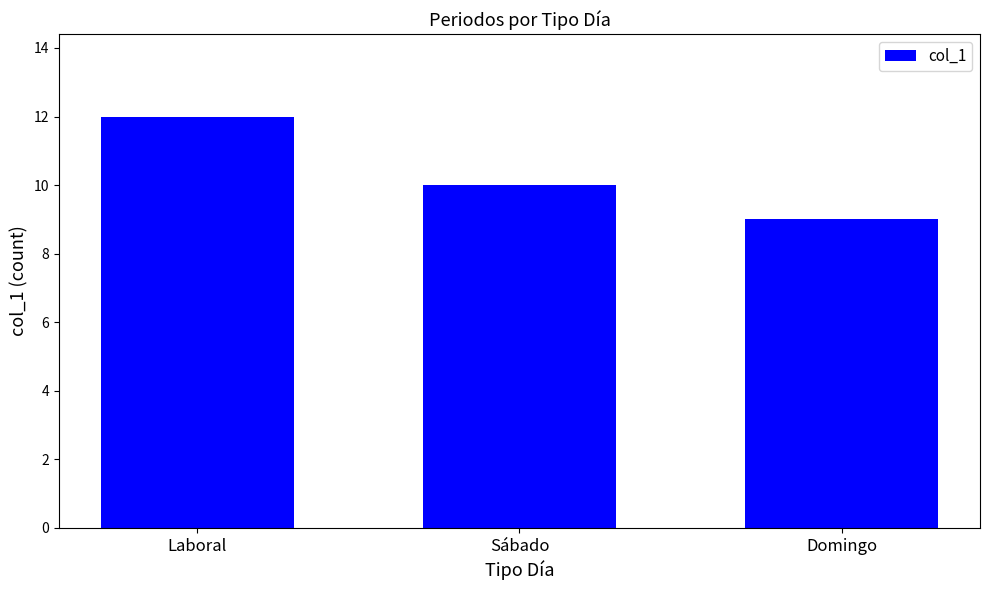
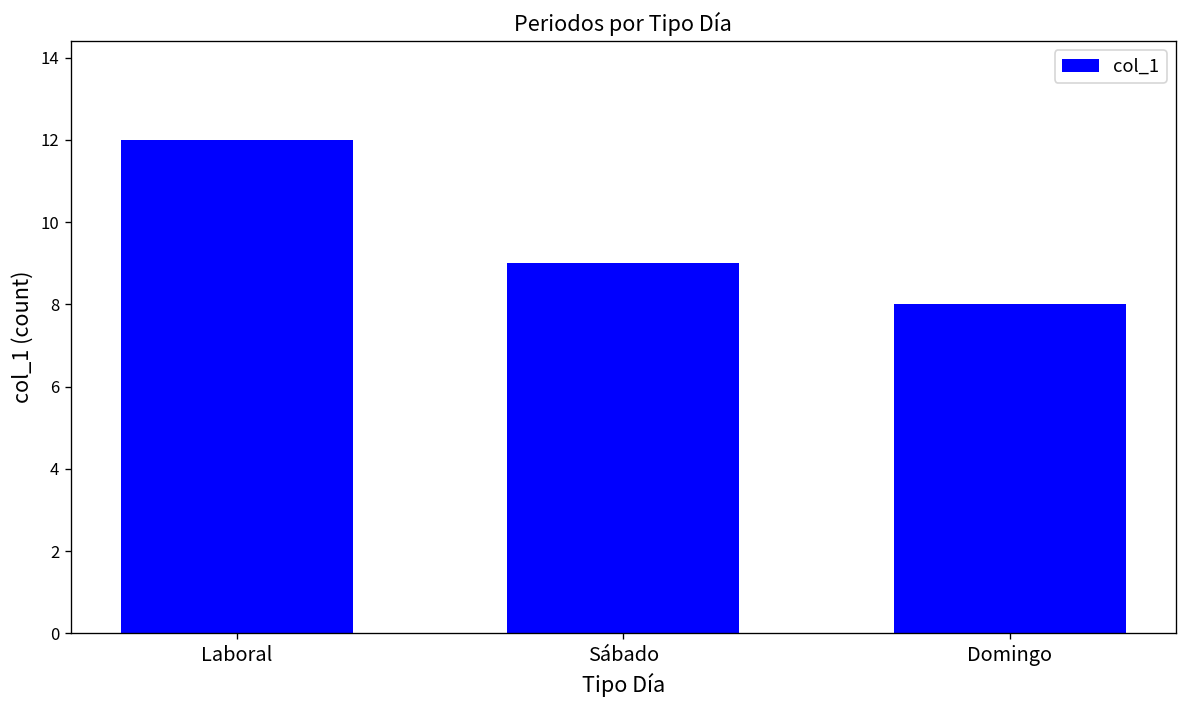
Sábado: 10 -> 9
Domingo: 9 -> 8
